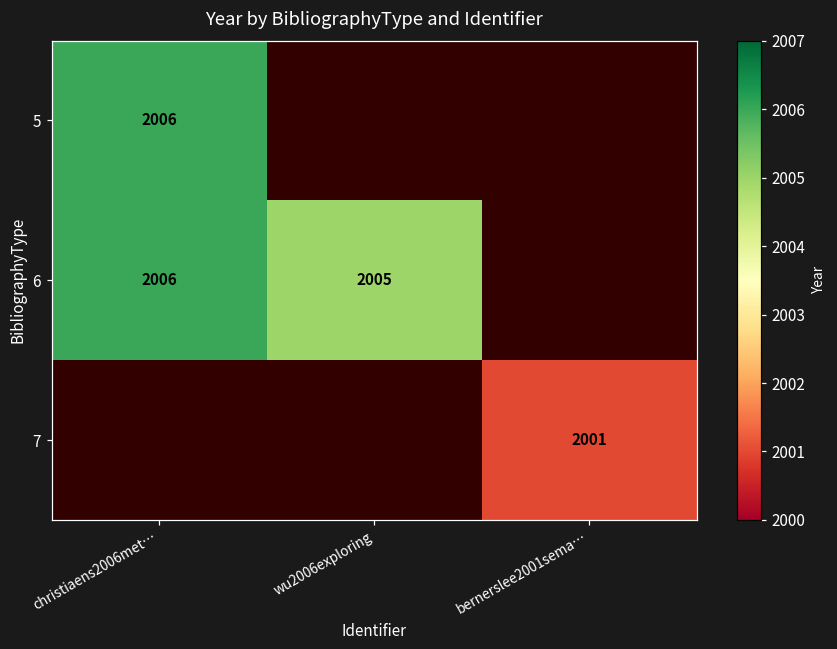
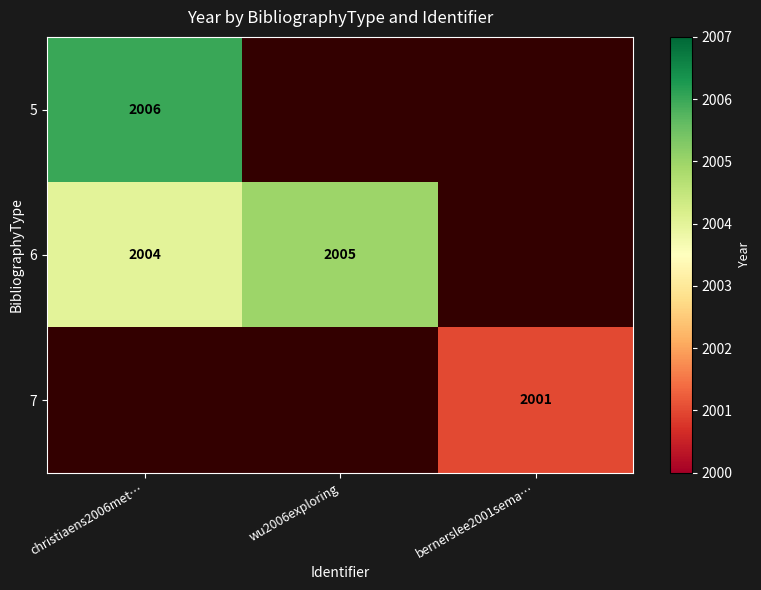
6, christiaens2006met…: 2006 -> 2004
